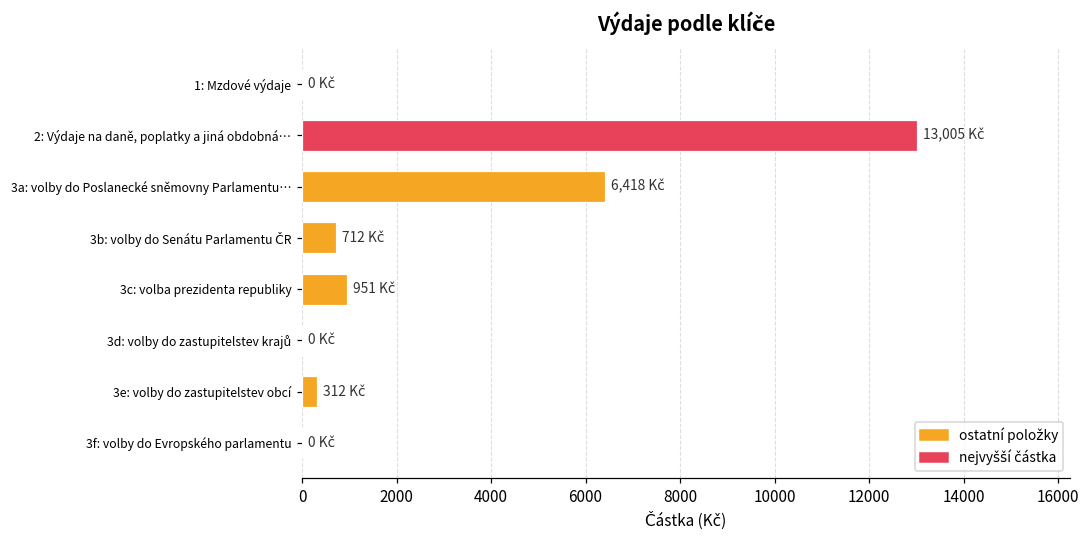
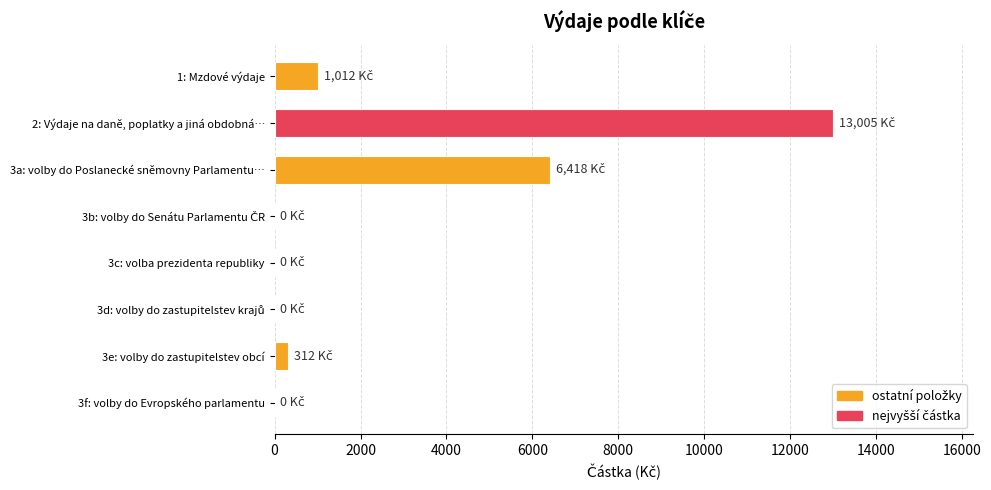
1: Mzdové výdaje: 0 -> 1,012
3b: volby do Senátu Parlamentu ČR: 712 -> 0
3c: volba prezidenta republiky: 951 -> 0
